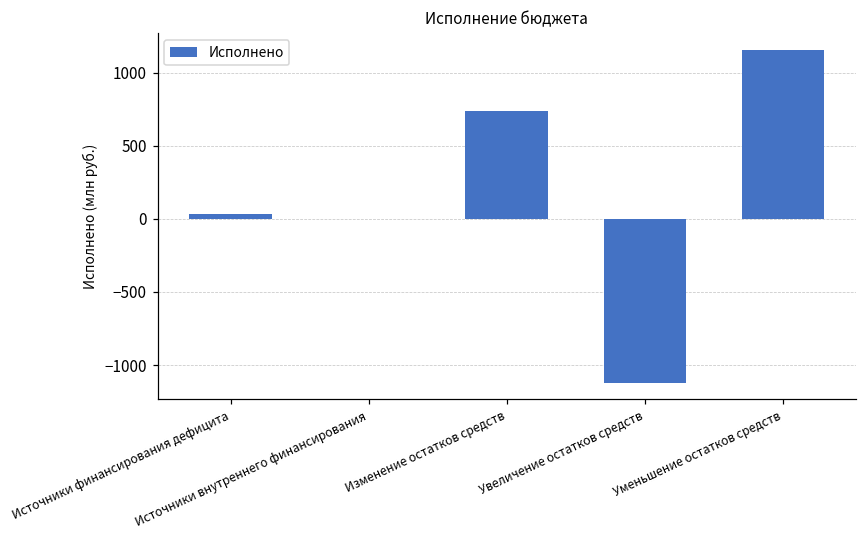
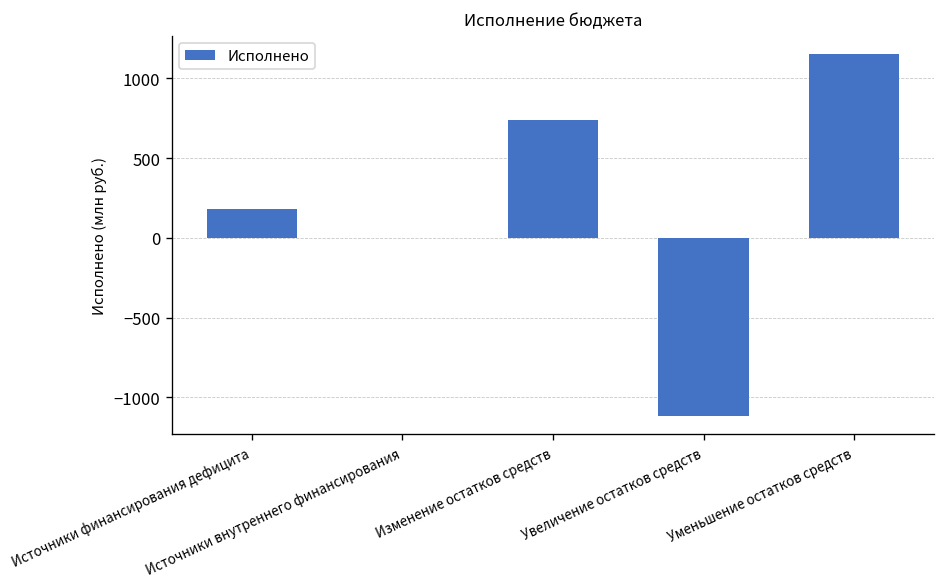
Источники финансирования дефицита: 40 -> 180
